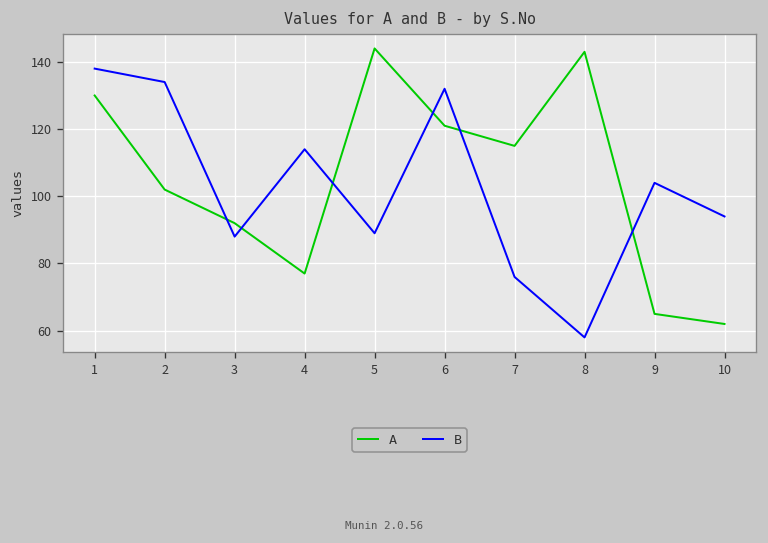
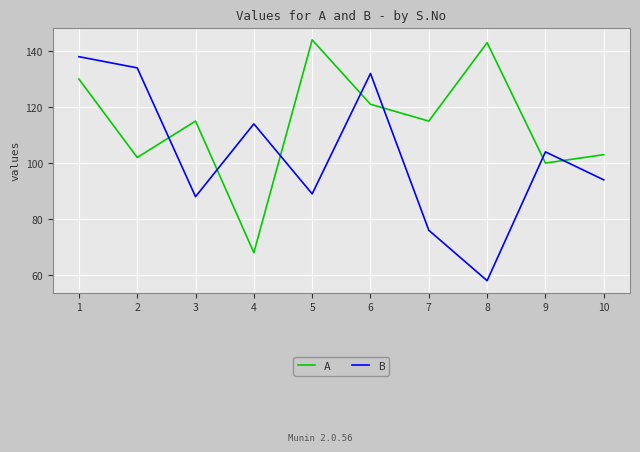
A, 3: 92 -> 115
A, 4: 77 -> 68
A, 9: 65 -> 100
A, 10: 62 -> 103
